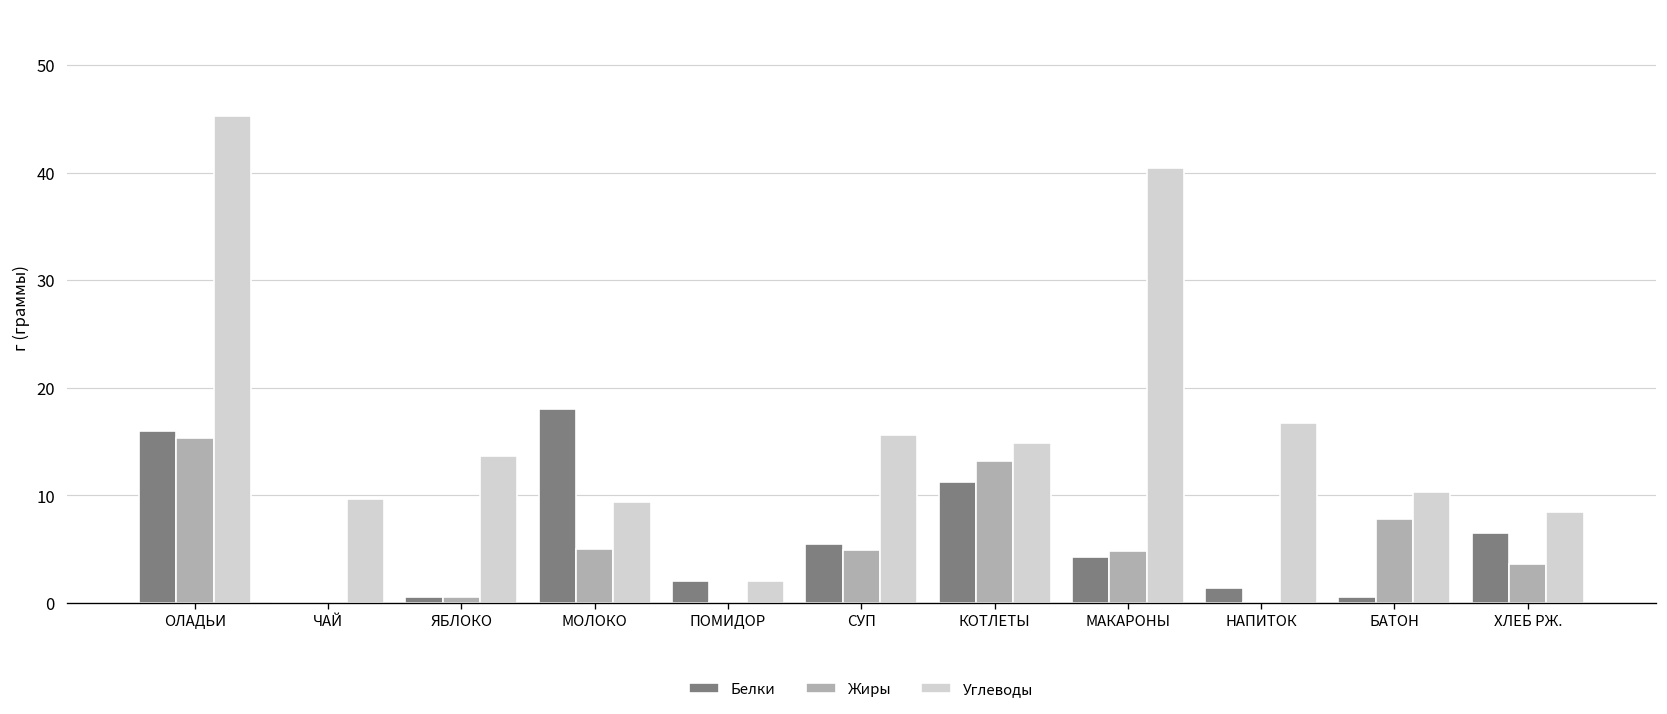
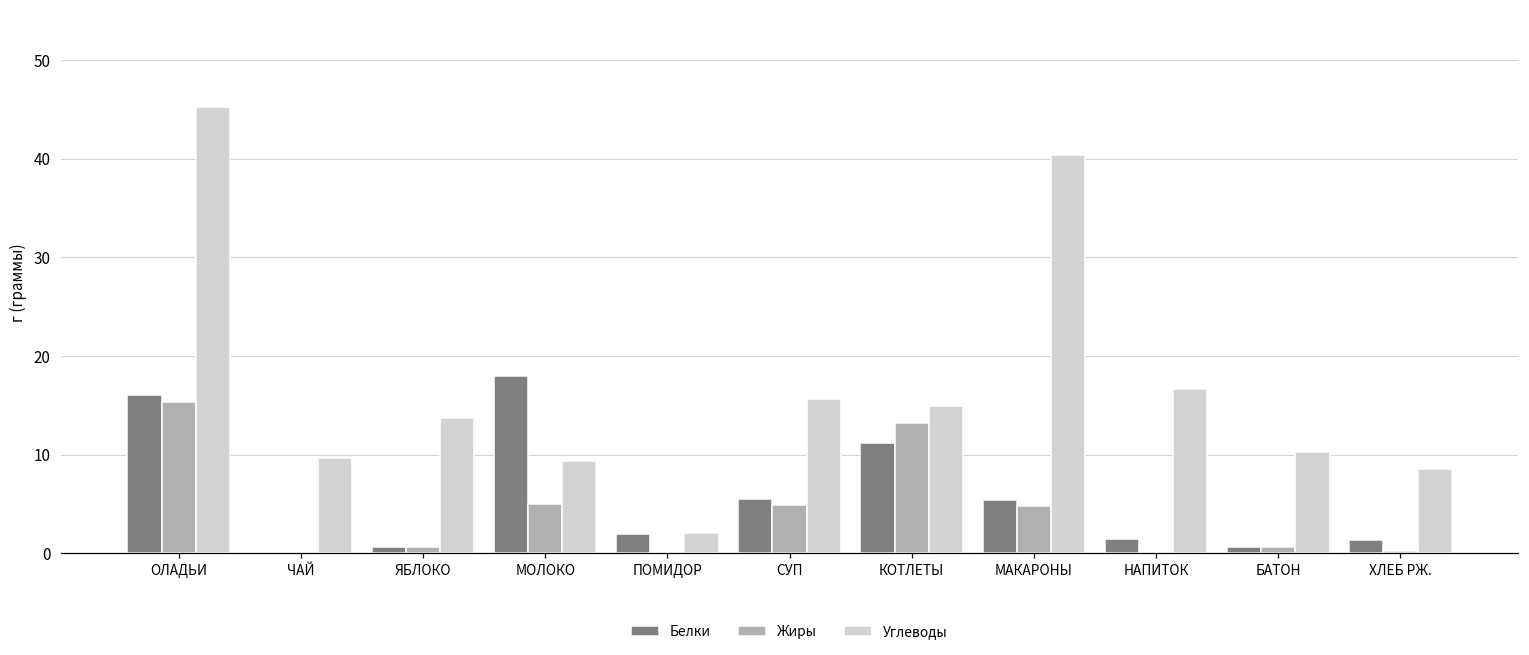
Белки, МАКАРОНЫ: 4 -> 5
Жиры, БАТОН: 8 -> 1
Белки, ХЛЕБ РЖ.: 7 -> 1
Жиры, ХЛЕБ РЖ.: 4 -> 0
